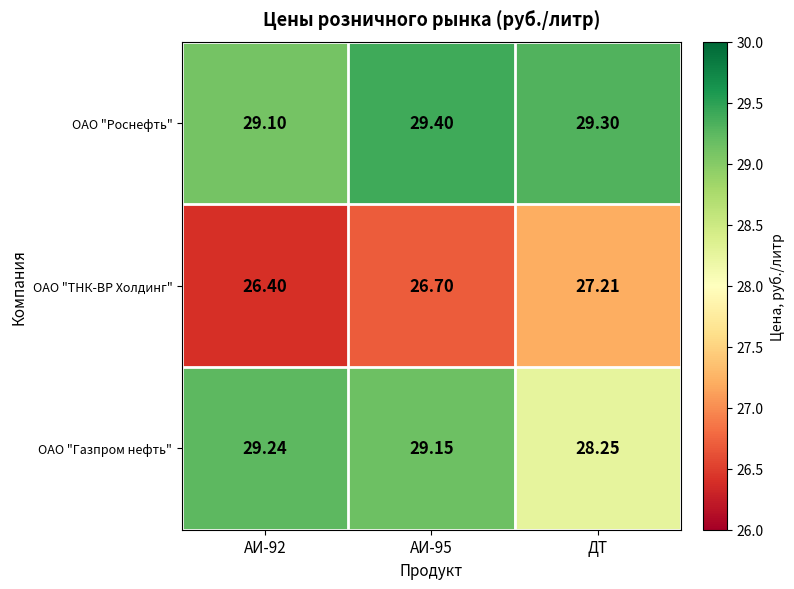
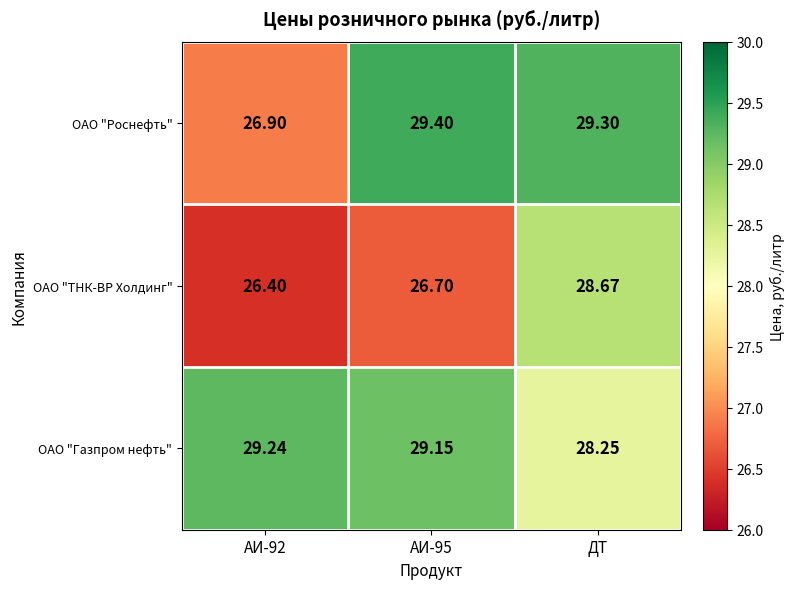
ОАО "Роснефть", АИ-92: 29.10 -> 26.90
ОАО "ТНК-ВР Холдинг", ДТ: 27.21 -> 28.67
